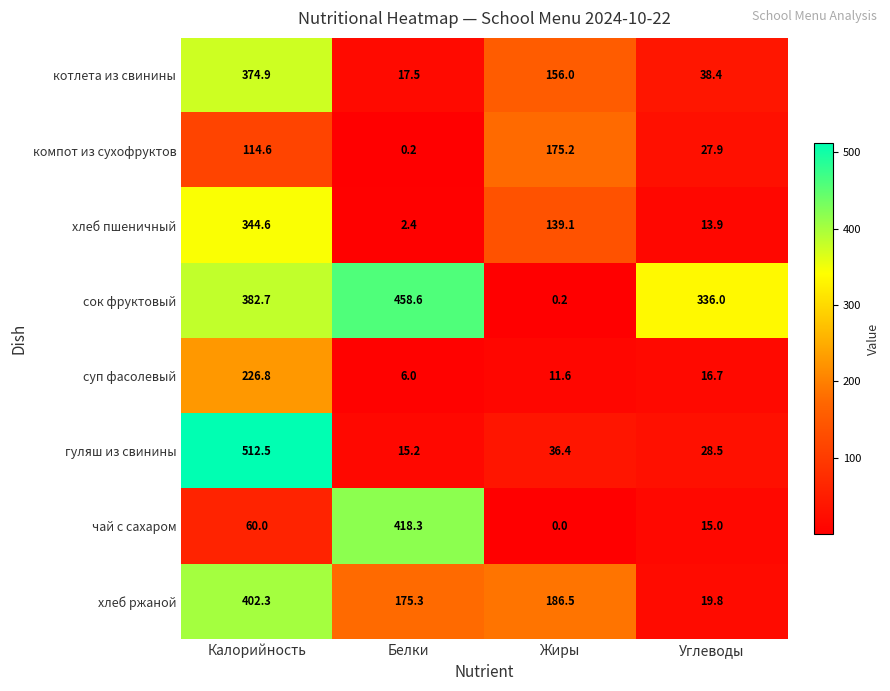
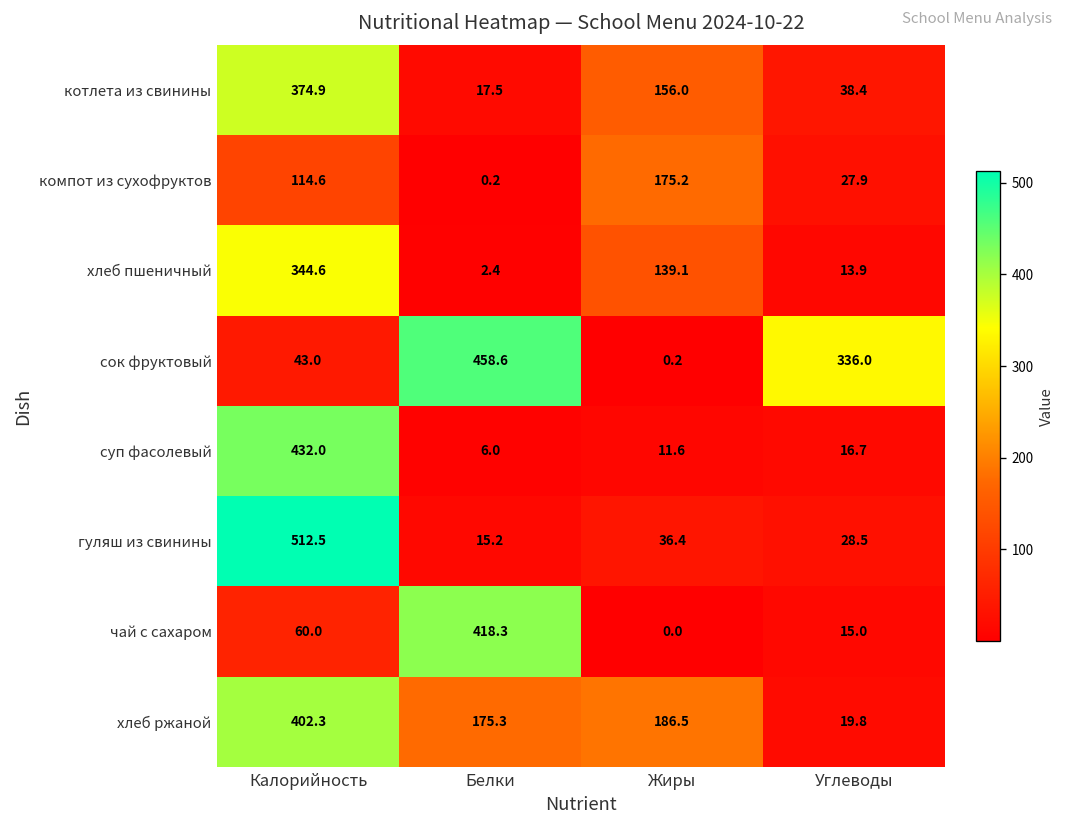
сок фруктовый, Калорийность: 382.7 -> 43.0
суп фасолевый, Калорийность: 226.8 -> 432.0
